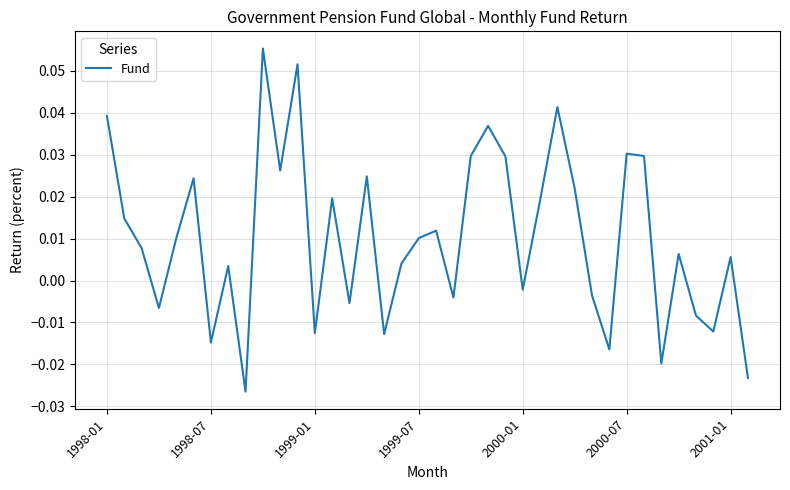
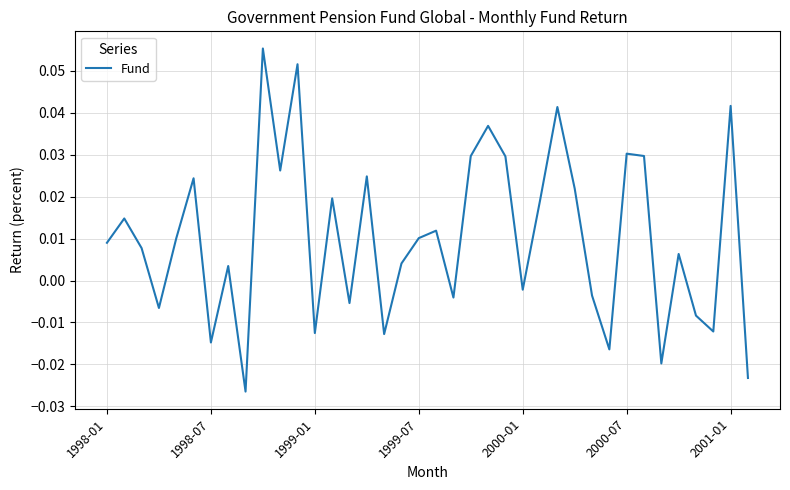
1998-01: 0.039 -> 0.009
2001-01: 0.006 -> 0.042
